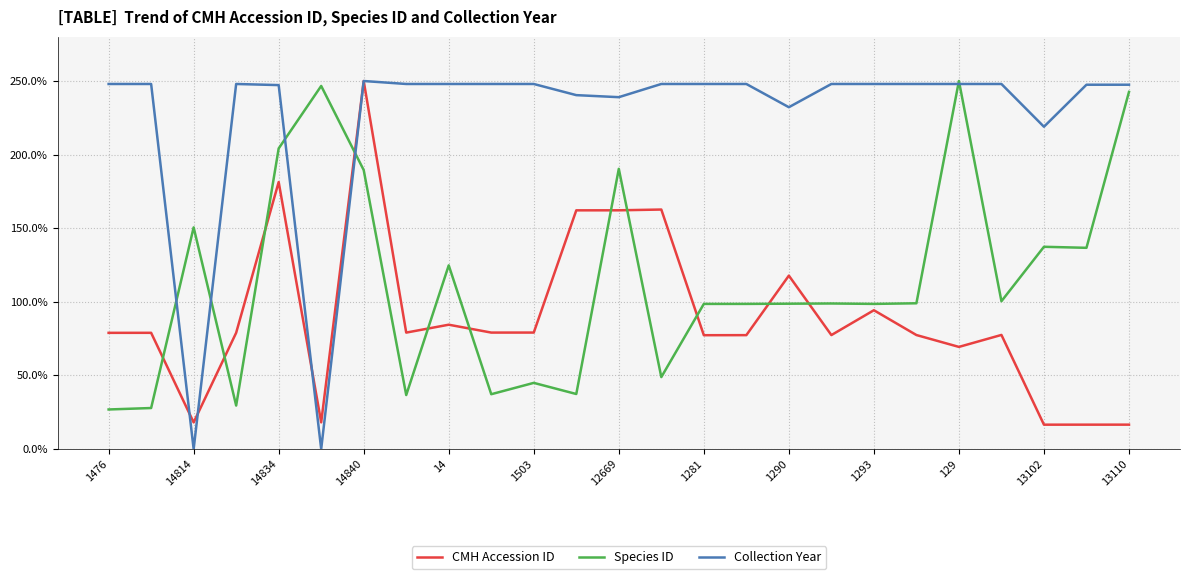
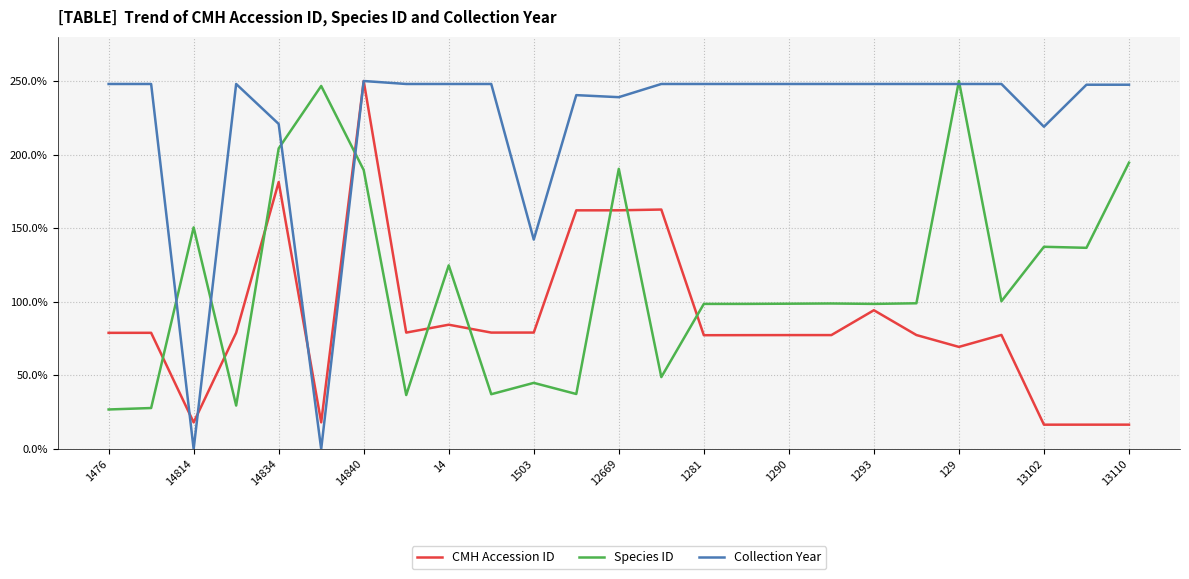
Collection Year, 14834: 247% -> 221%
Collection Year, 1503: 248% -> 142%
CMH Accession ID, 1290: 118% -> 77%
Collection Year, 1290: 232% -> 248%
Species ID, 13110: 243% -> 195%
